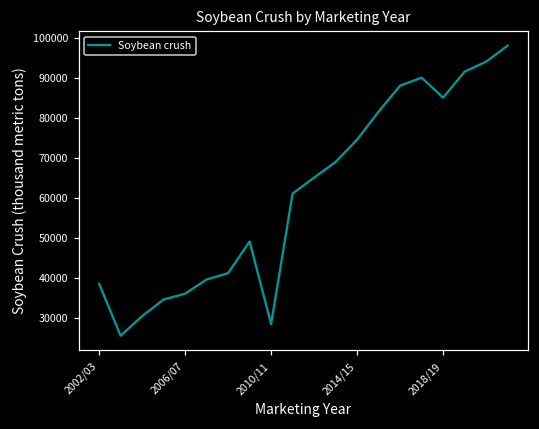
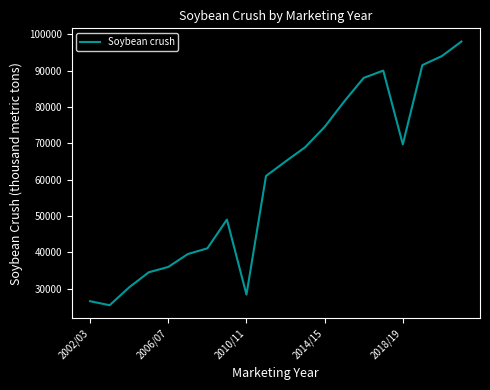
2002/03: 38000 -> 27000
2018/19: 85000 -> 70000
